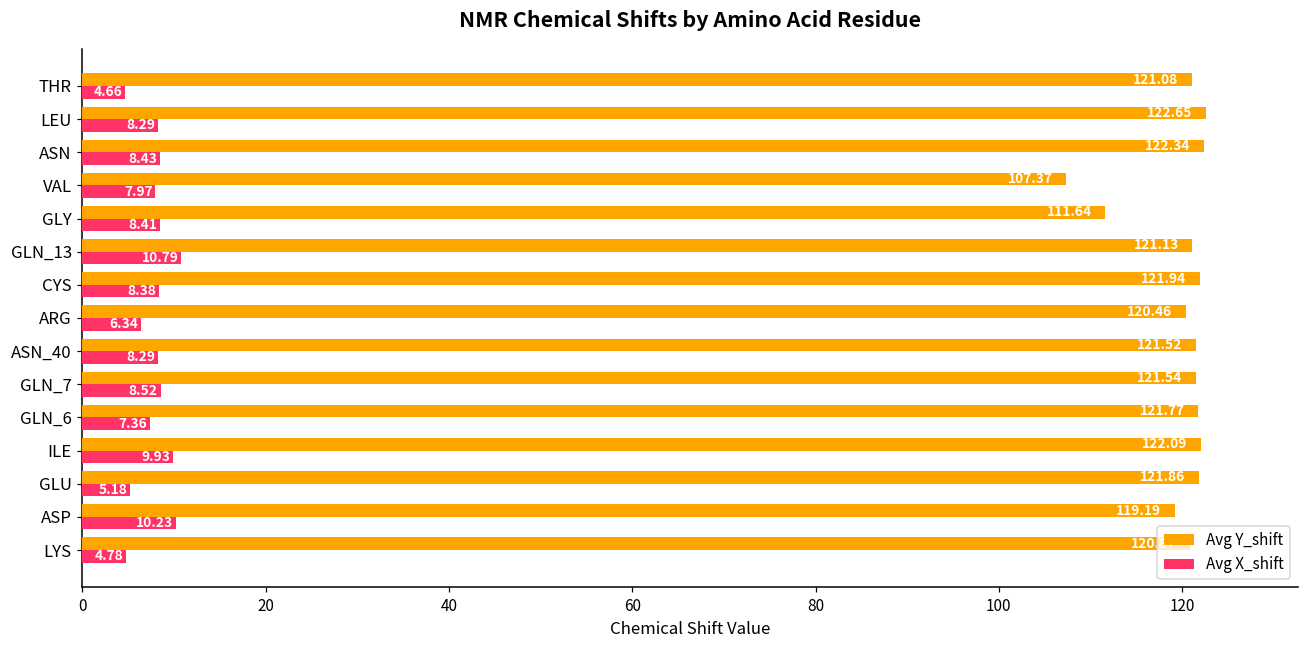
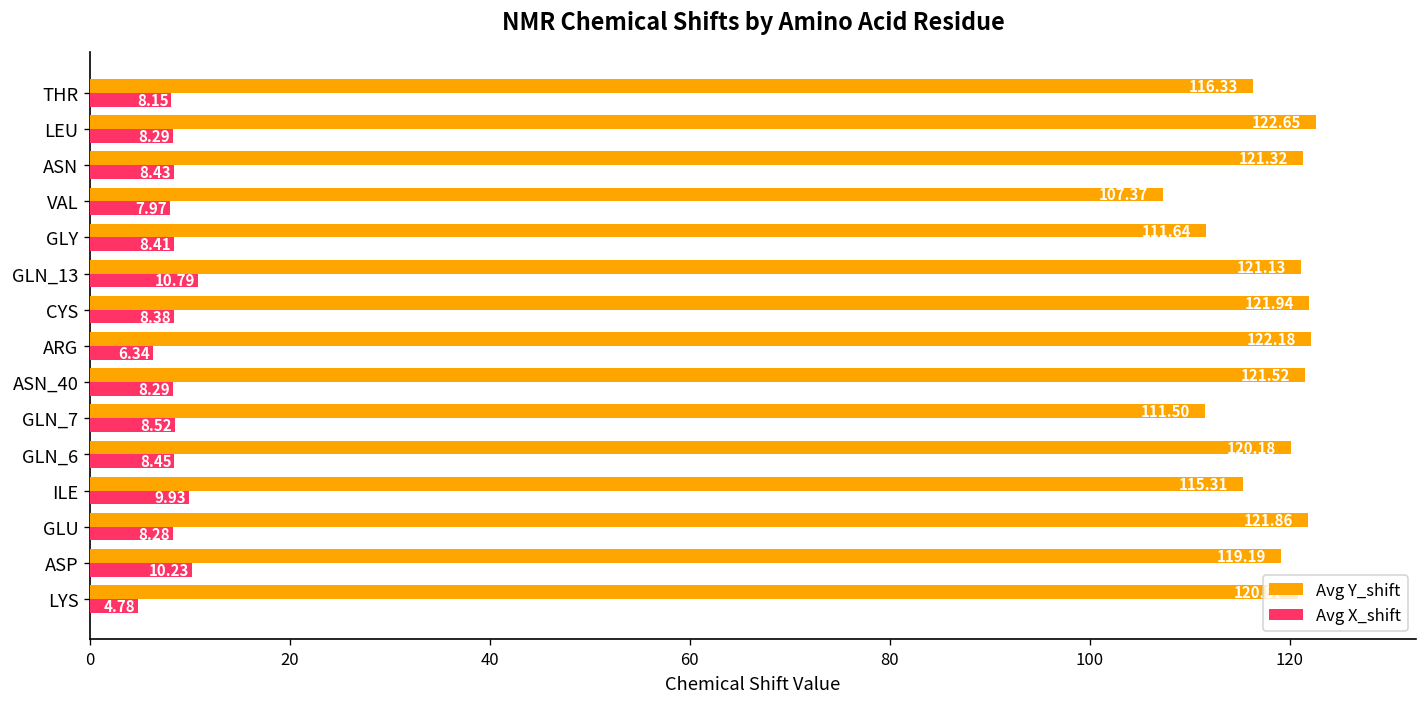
Avg Y_shift, THR: 121.08 -> 116.33
Avg X_shift, THR: 4.66 -> 8.15
Avg Y_shift, ASN: 122.34 -> 121.32
Avg Y_shift, ARG: 120.46 -> 122.18
Avg Y_shift, GLN_7: 121.54 -> 111.50
Avg Y_shift, GLN_6: 121.77 -> 120.18
Avg X_shift, GLN_6: 7.36 -> 8.45
Avg Y_shift, ILE: 122.09 -> 115.31
Avg X_shift, GLU: 5.18 -> 8.28
